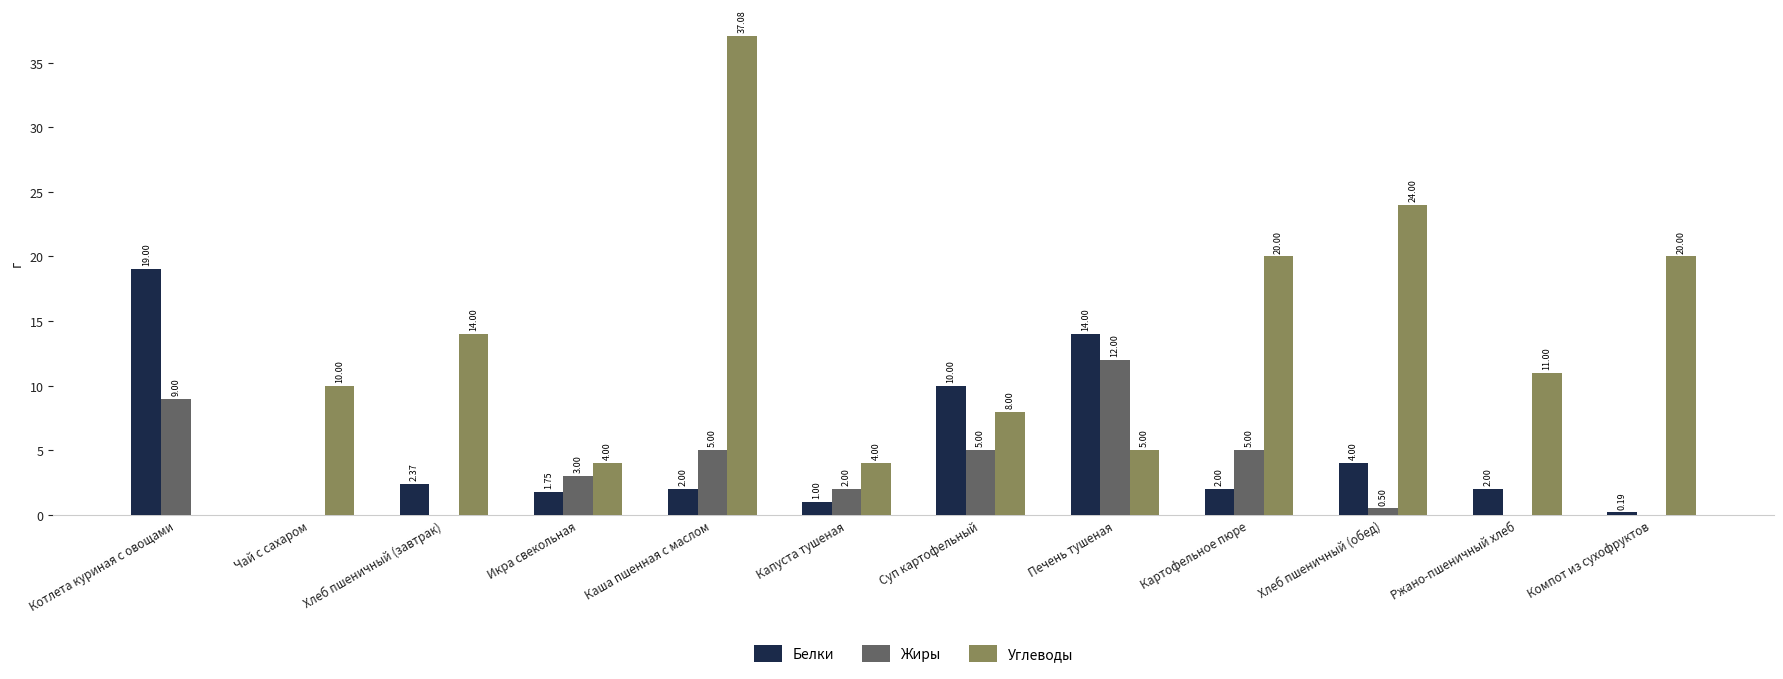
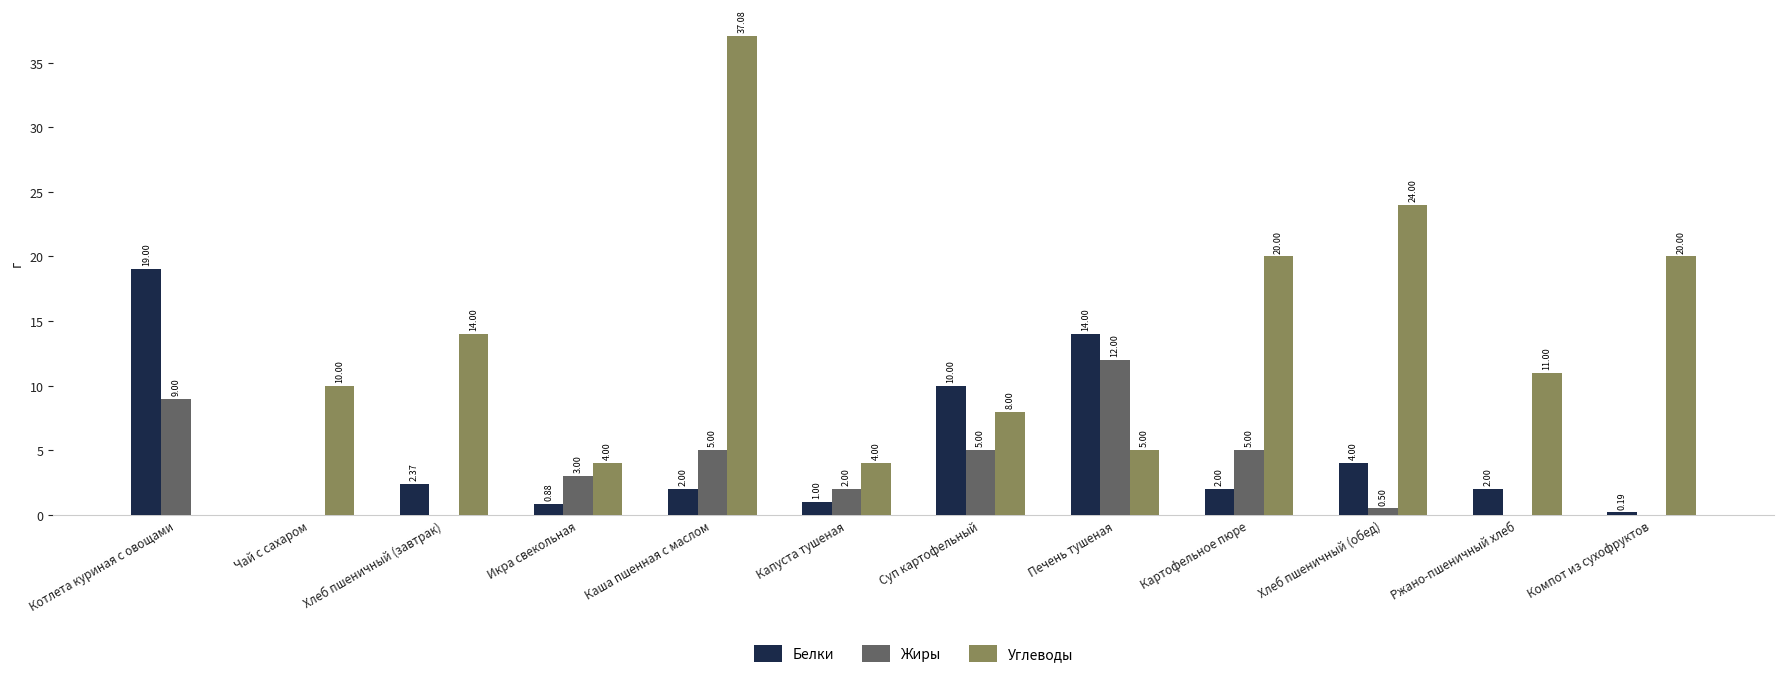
Белки, Икра свекольная: 1.75 -> 0.88
